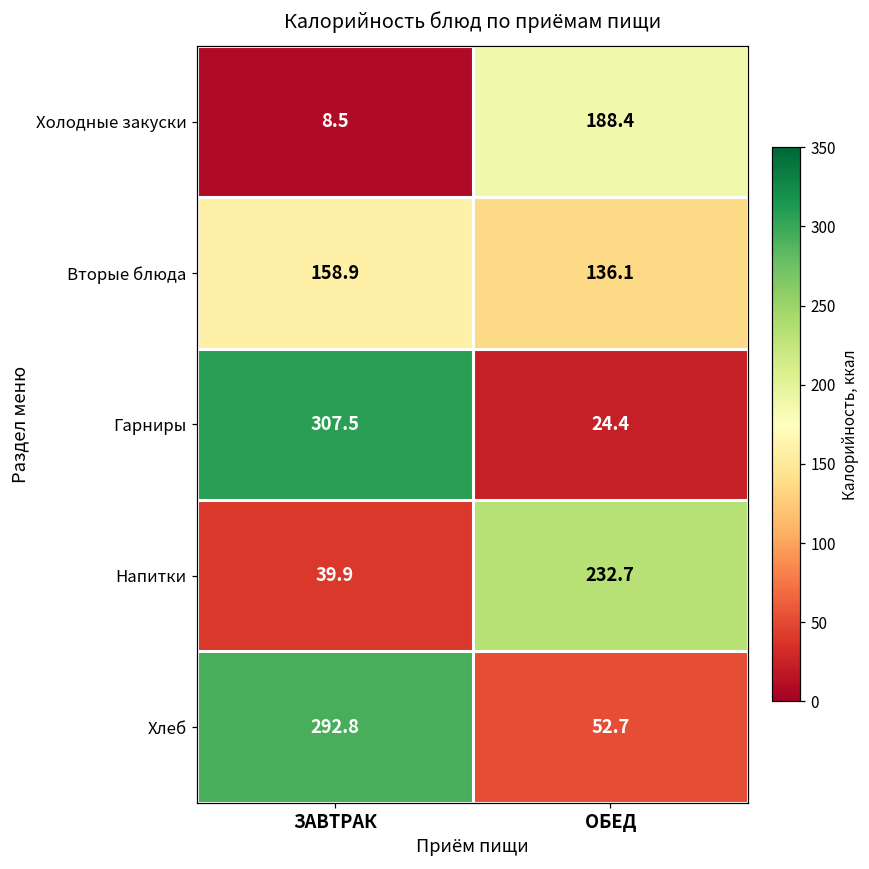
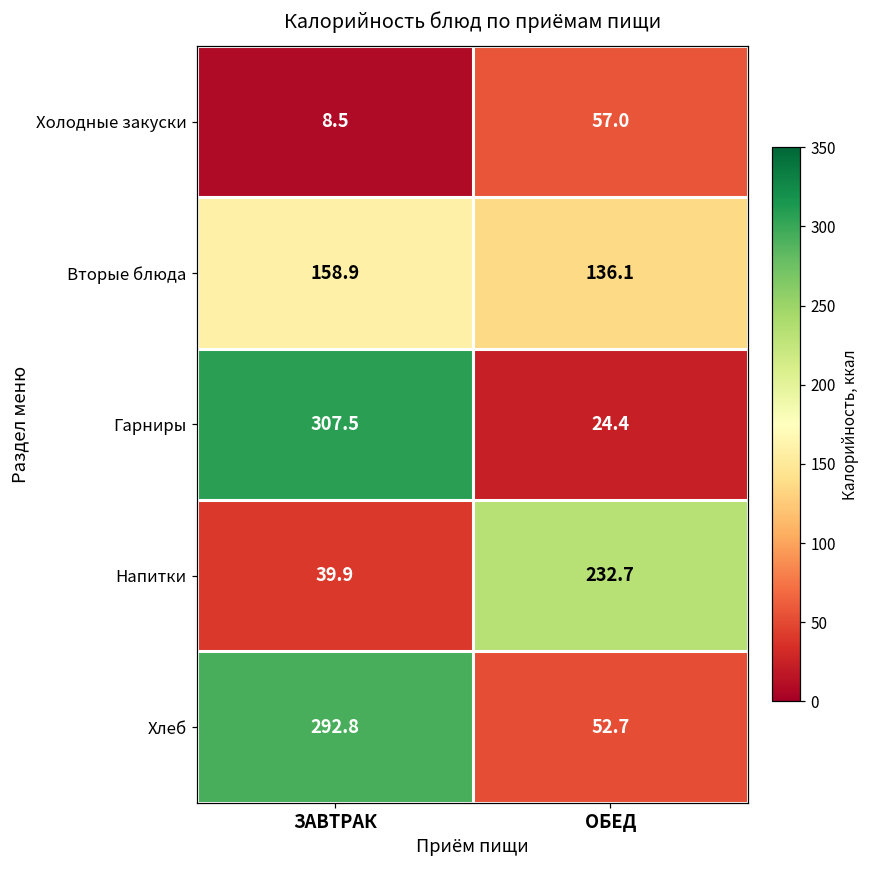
Холодные закуски, ОБЕД: 188.4 -> 57.0
